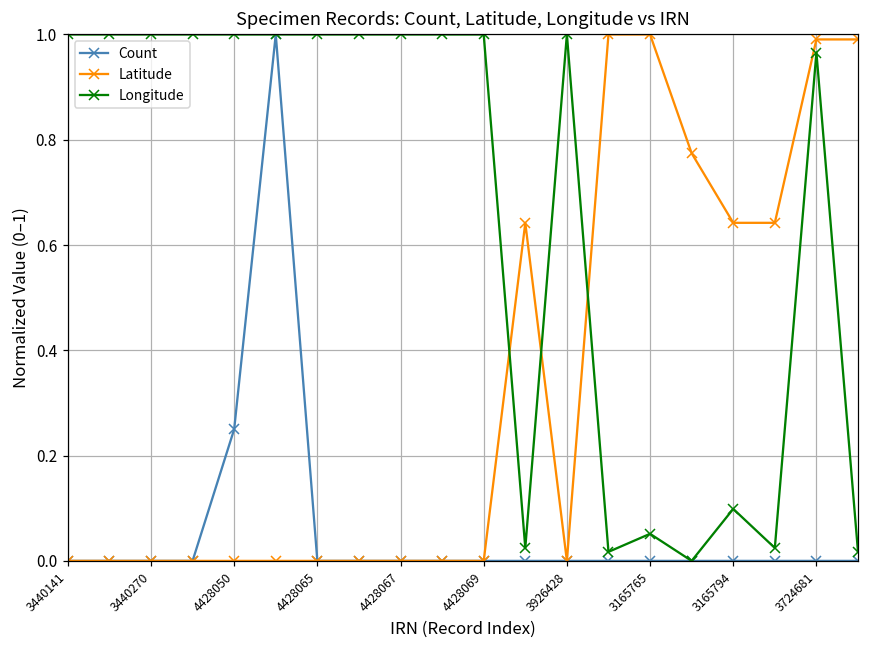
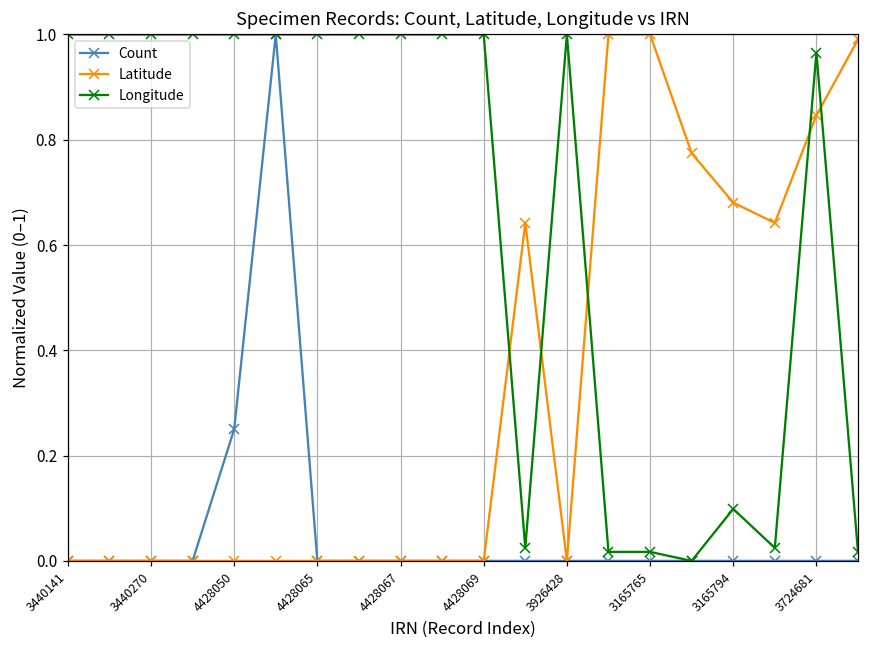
Longitude, 3165765: 0.05 -> 0.02
Latitude, 3165794: 0.64 -> 0.68
Latitude, 3724681: 0.99 -> 0.85
